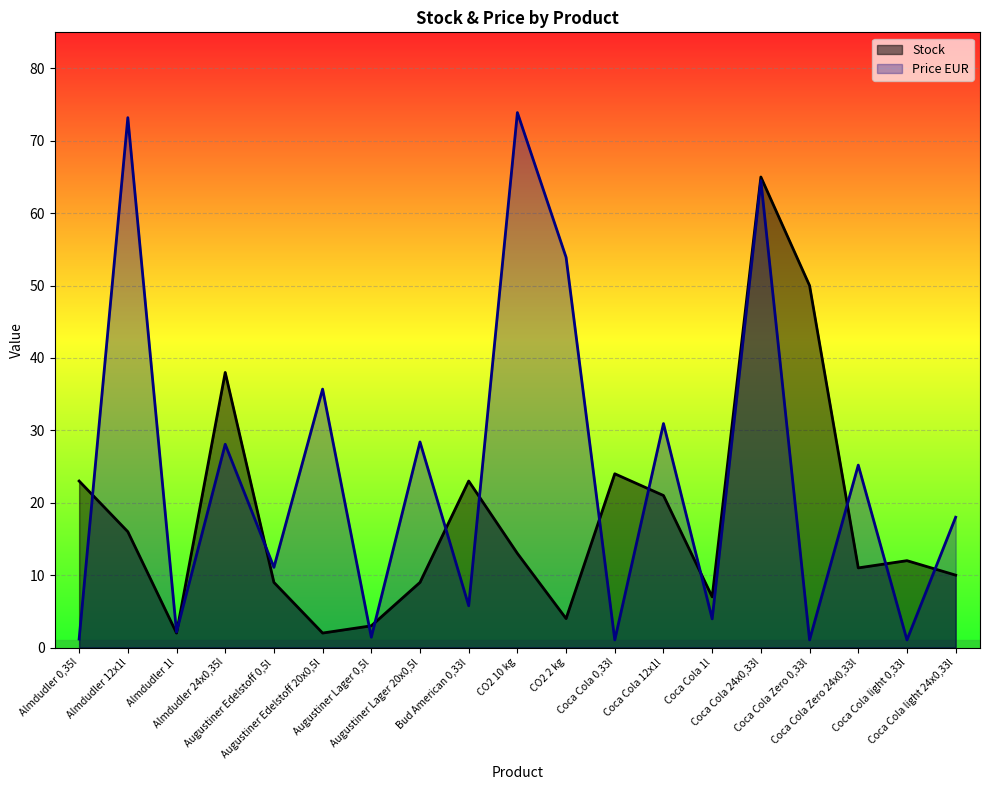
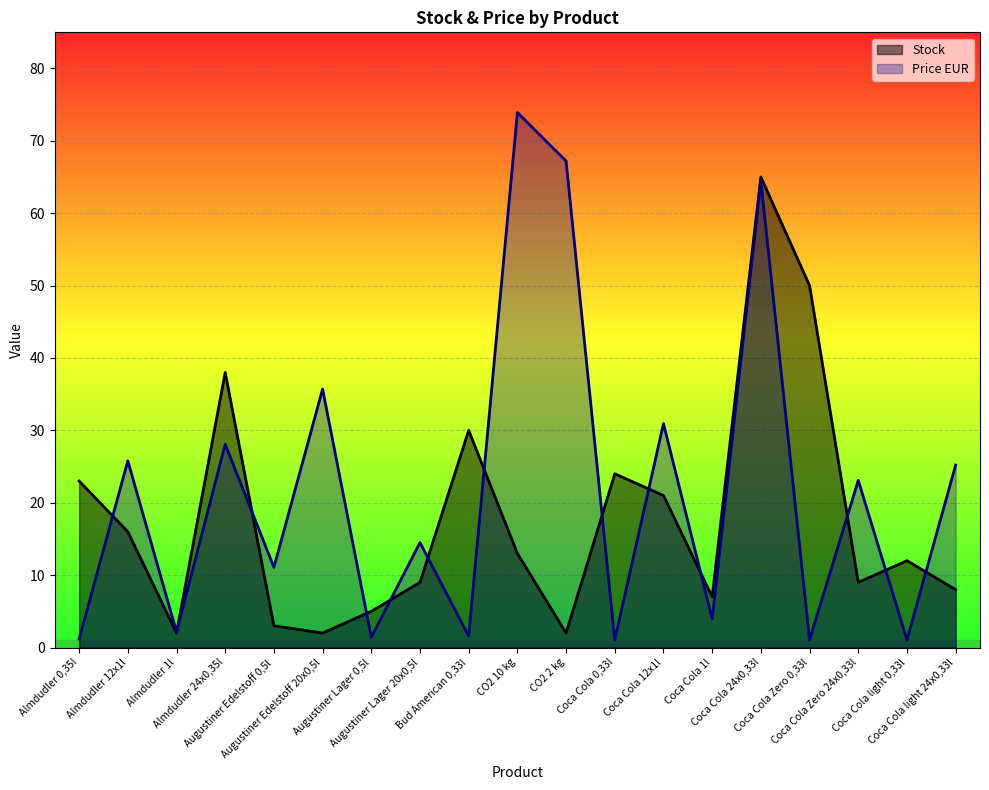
Price EUR, Almdudler 12x1l: 73 -> 26
Stock, Augustiner Edelstoff 0,5l: 9 -> 3
Stock, Augustiner Lager 0,5l: 3 -> 5
Price EUR, Augustiner Lager 20x0,5l: 28 -> 15
Stock, Bud American 0,33l: 23 -> 30
Price EUR, Bud American 0,33l: 6 -> 2
Stock, CO2 2 kg: 4 -> 2
Price EUR, CO2 2 kg: 54 -> 67
Stock, Coca Cola Zero 24x0,33l: 11 -> 9
Price EUR, Coca Cola Zero 24x0,33l: 25 -> 23
Stock, Coca Cola light 24x0,33l: 10 -> 8
Price EUR, Coca Cola light 24x0,33l: 18 -> 25
